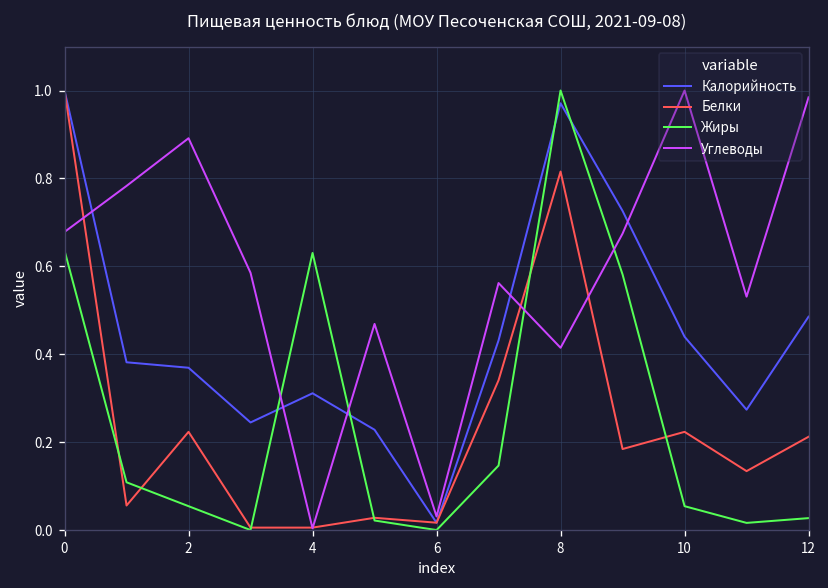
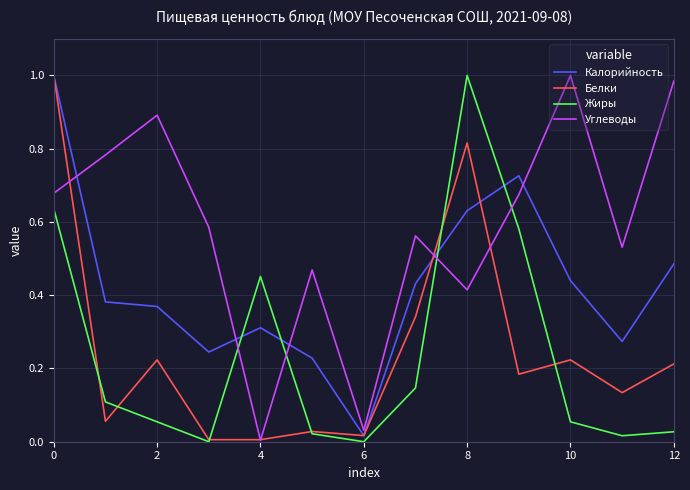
Жиры, 4: 0.63 -> 0.45
Калорийность, 8: 0.97 -> 0.63
